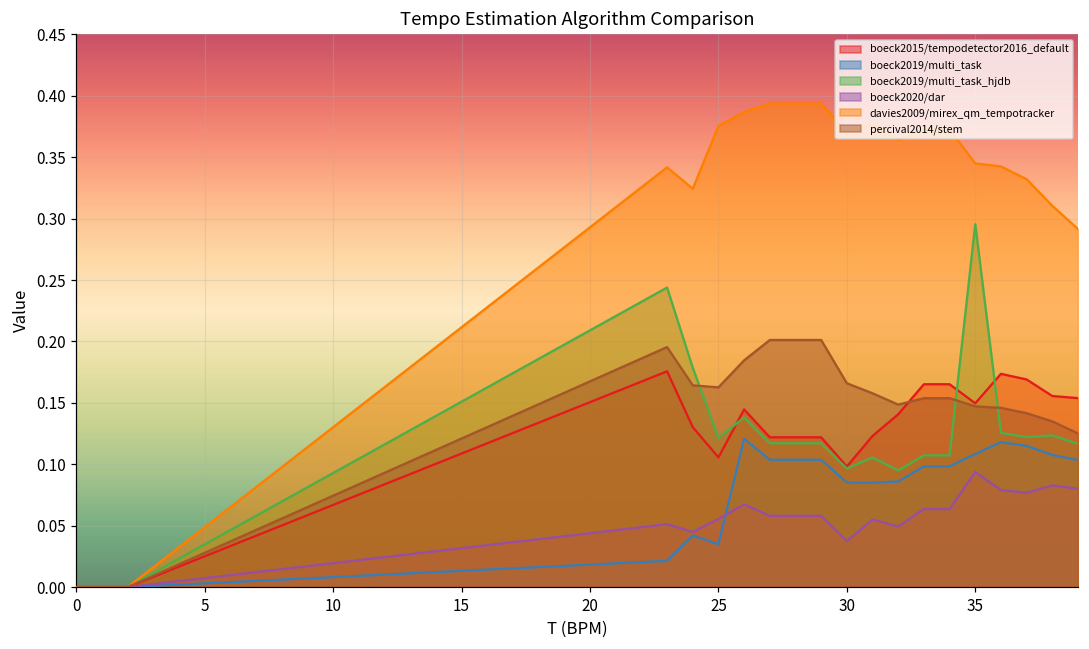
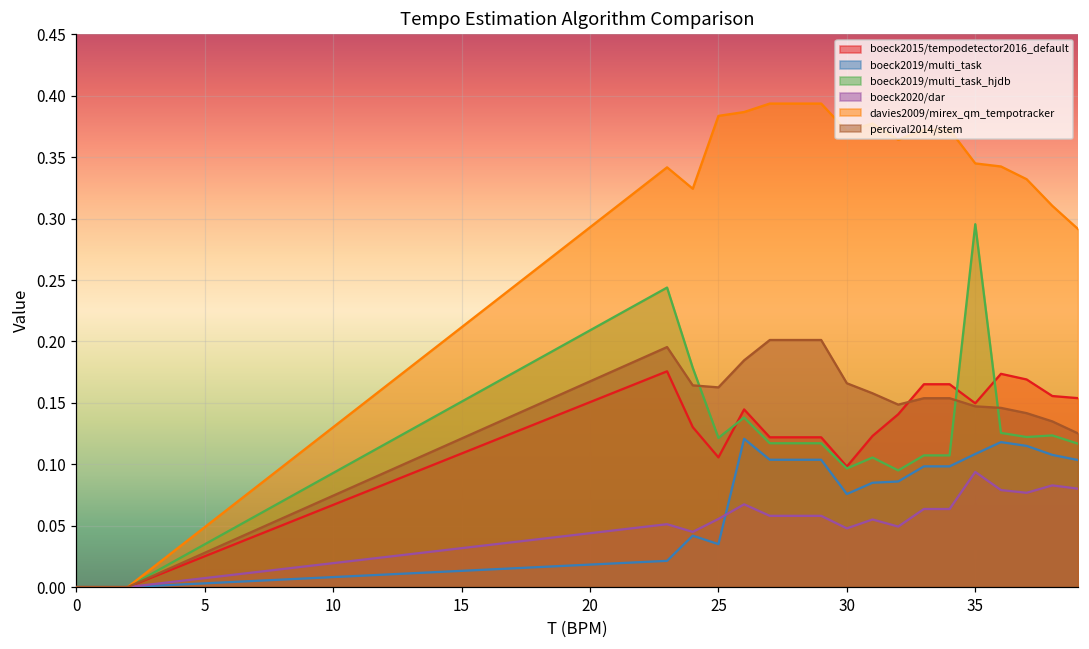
davies2009/mirex_qm_tempotracker, 25: 0.376 -> 0.384
boeck2019/multi_task, 30: 0.085 -> 0.076
boeck2020/dar, 30: 0.037 -> 0.048
